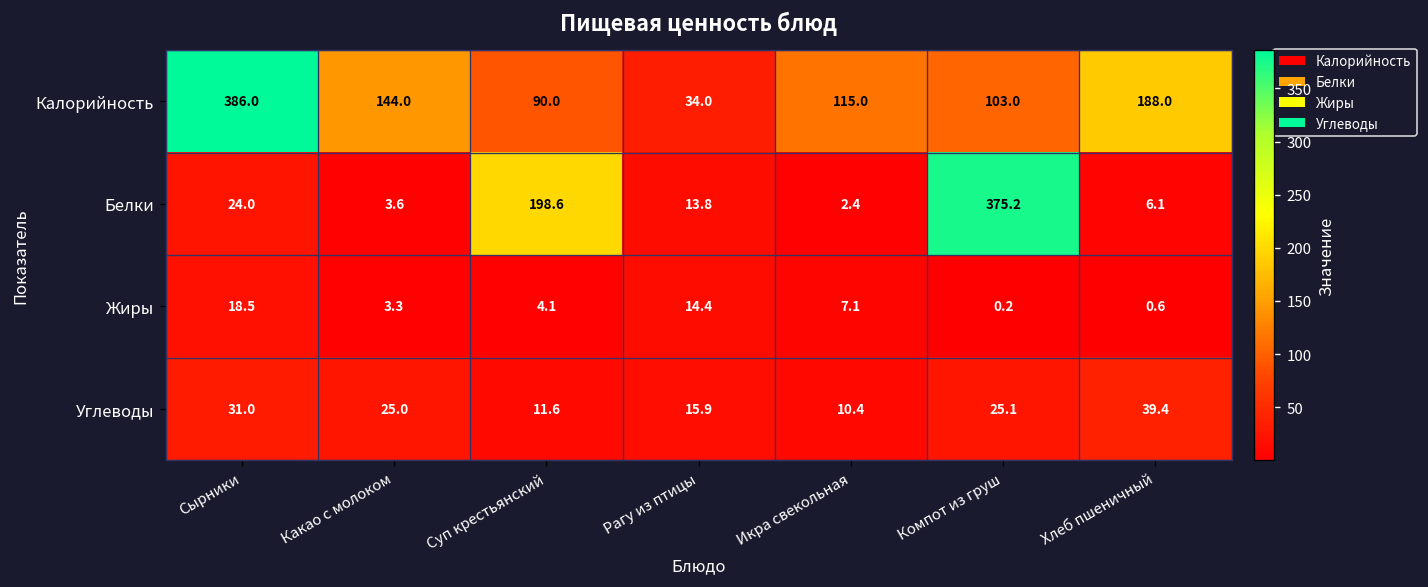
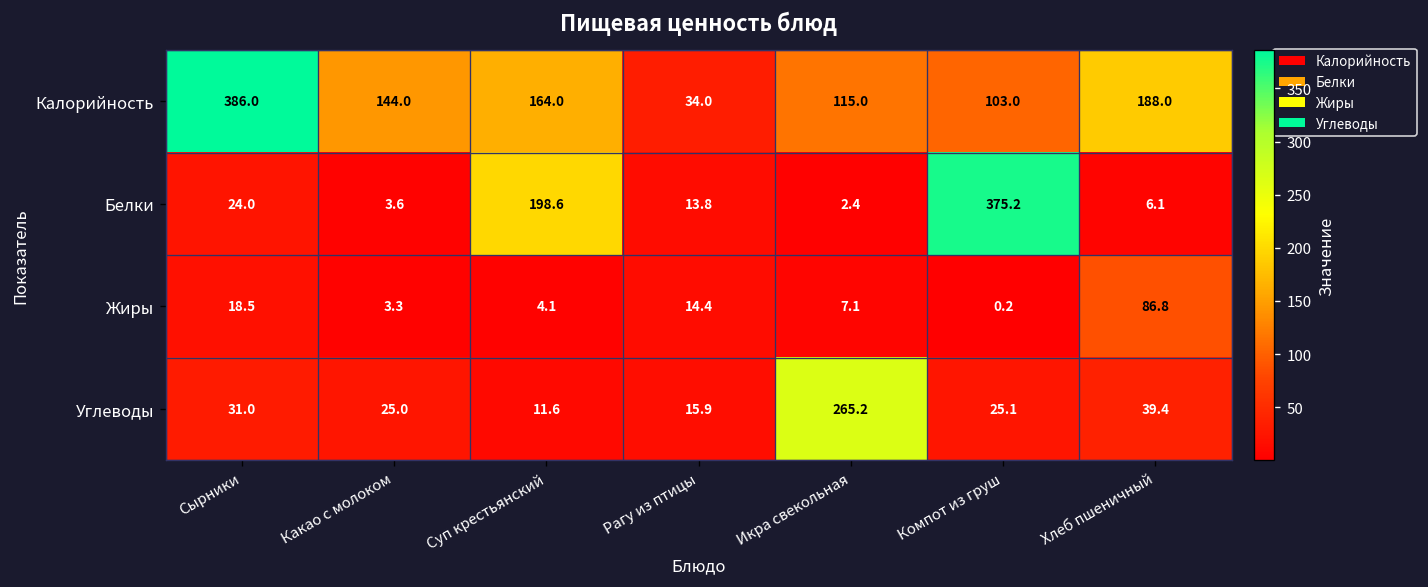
Калорийность, Суп крестьянский: 90.0 -> 164.0
Жиры, Хлеб пшеничный: 0.6 -> 86.8
Углеводы, Икра свекольная: 10.4 -> 265.2
